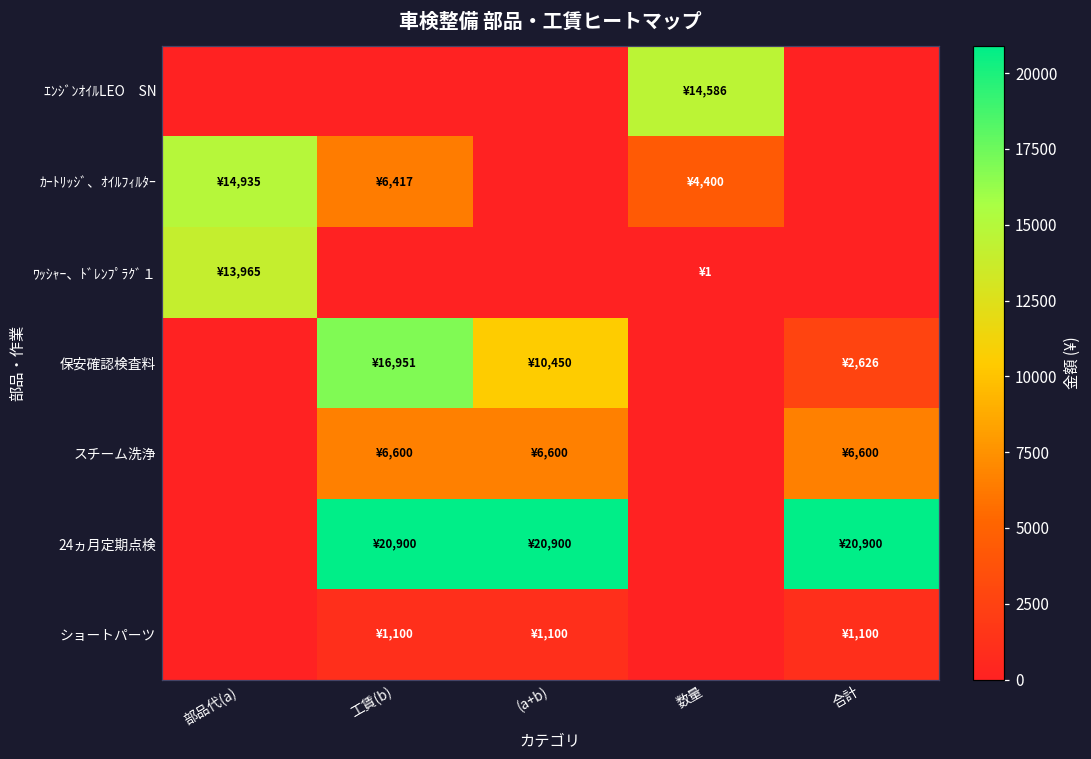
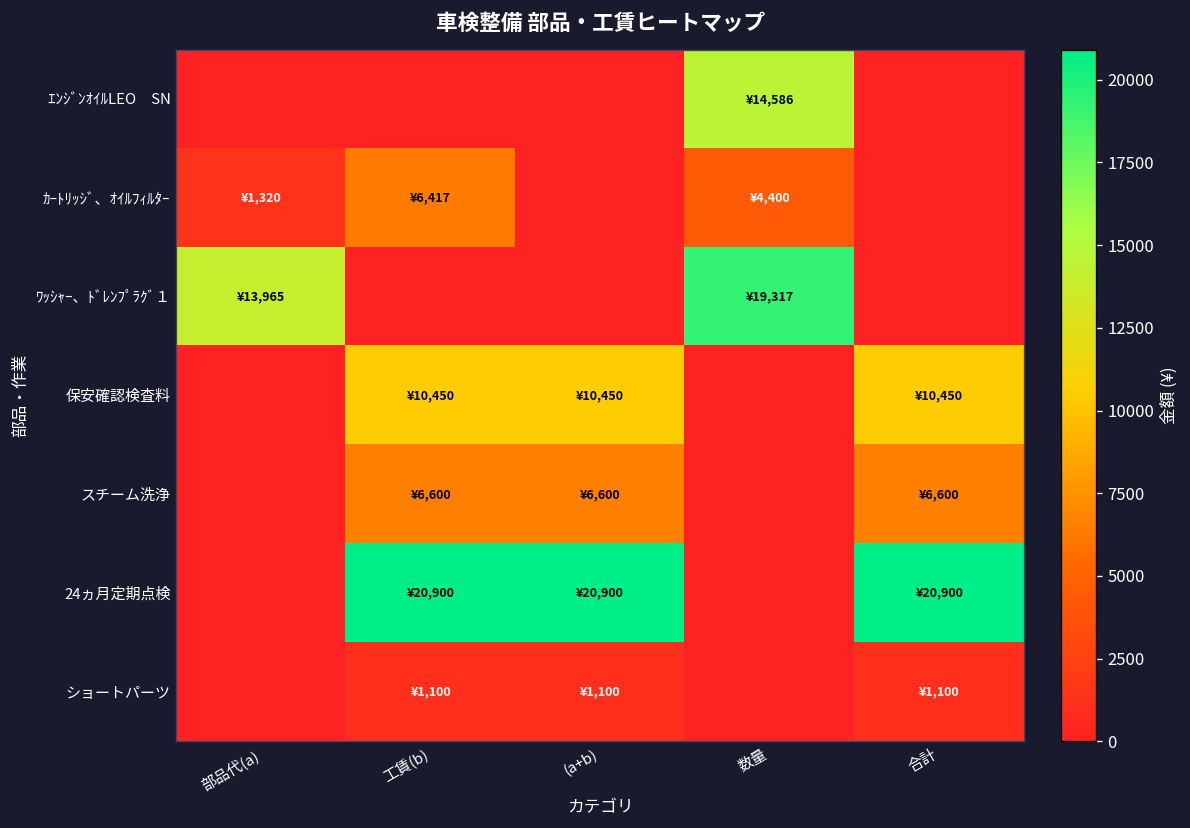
ｶｰﾄﾘｯｼﾞ、ｵｲﾙﾌｨﾙﾀｰ, 部品代(a): ¥14,935 -> ¥1,320
ﾜｯｼｬｰ、ﾄﾞﾚﾝﾌﾟﾗｸﾞ１, 数量: ¥1 -> ¥19,317
保安確認検査料, 工賃(b): ¥16,951 -> ¥10,450
保安確認検査料, 合計: ¥2,626 -> ¥10,450
